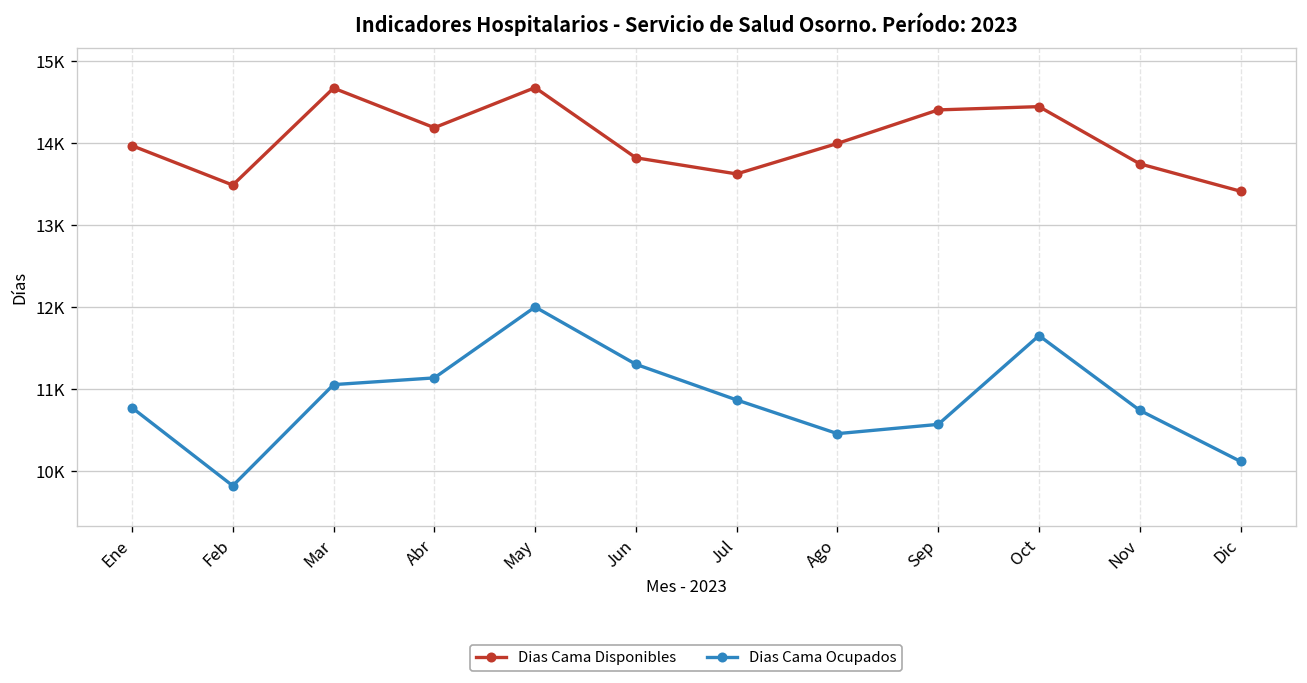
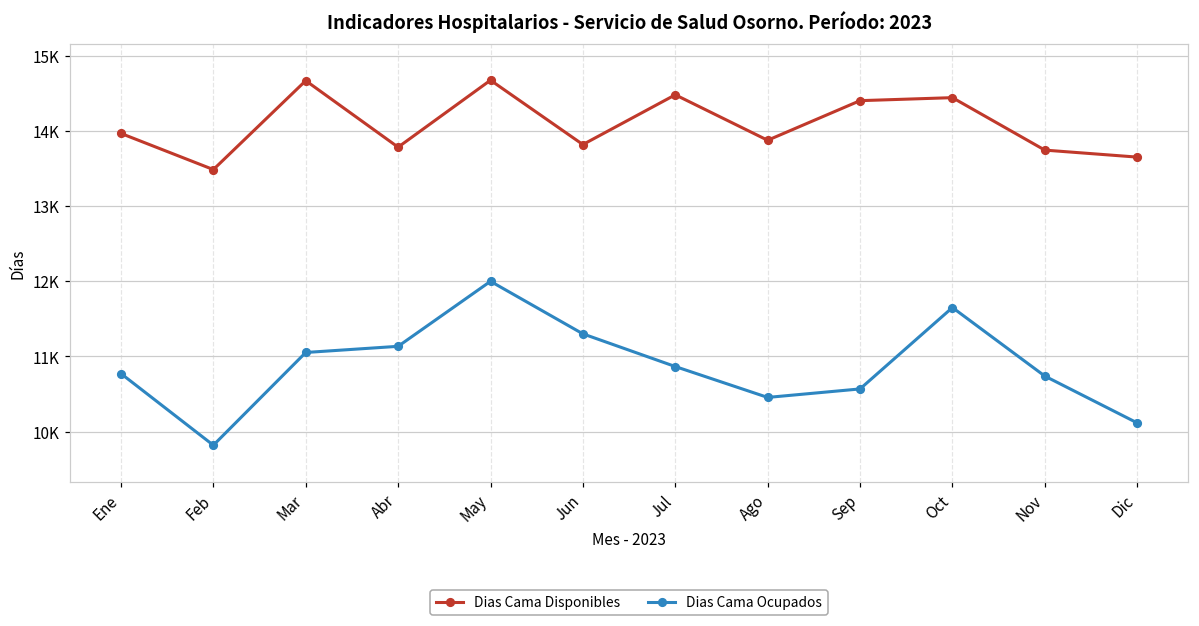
Dias Cama Disponibles, Abr: 14200 -> 13800
Dias Cama Disponibles, Jul: 13600 -> 14500
Dias Cama Disponibles, Ago: 14000 -> 13900
Dias Cama Disponibles, Dic: 13400 -> 13700
